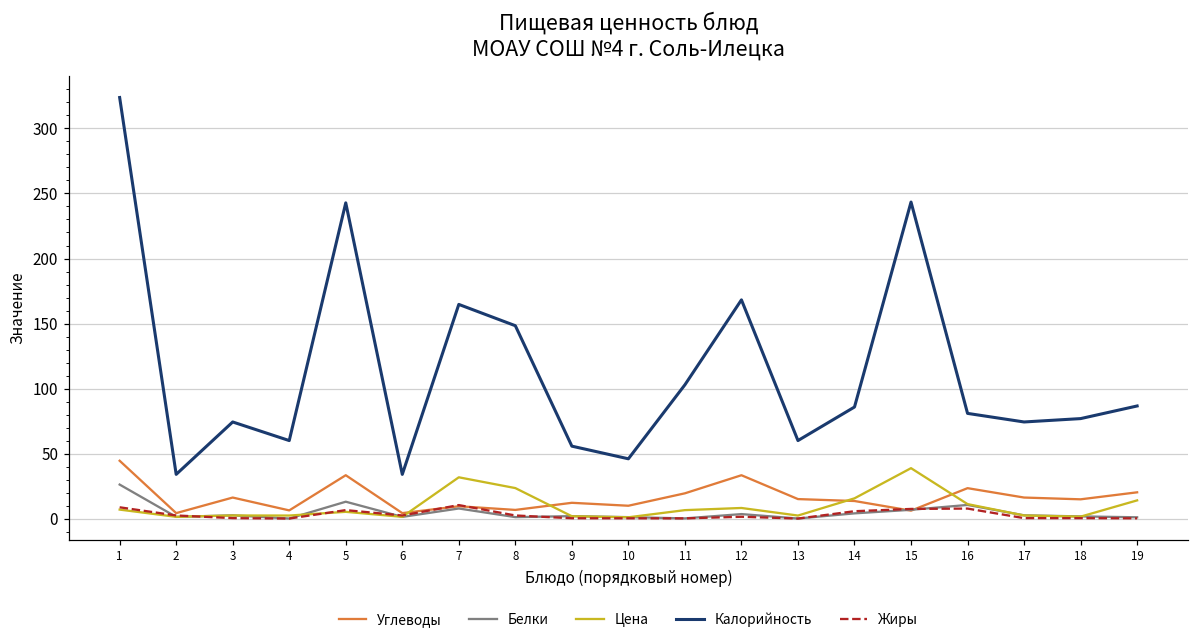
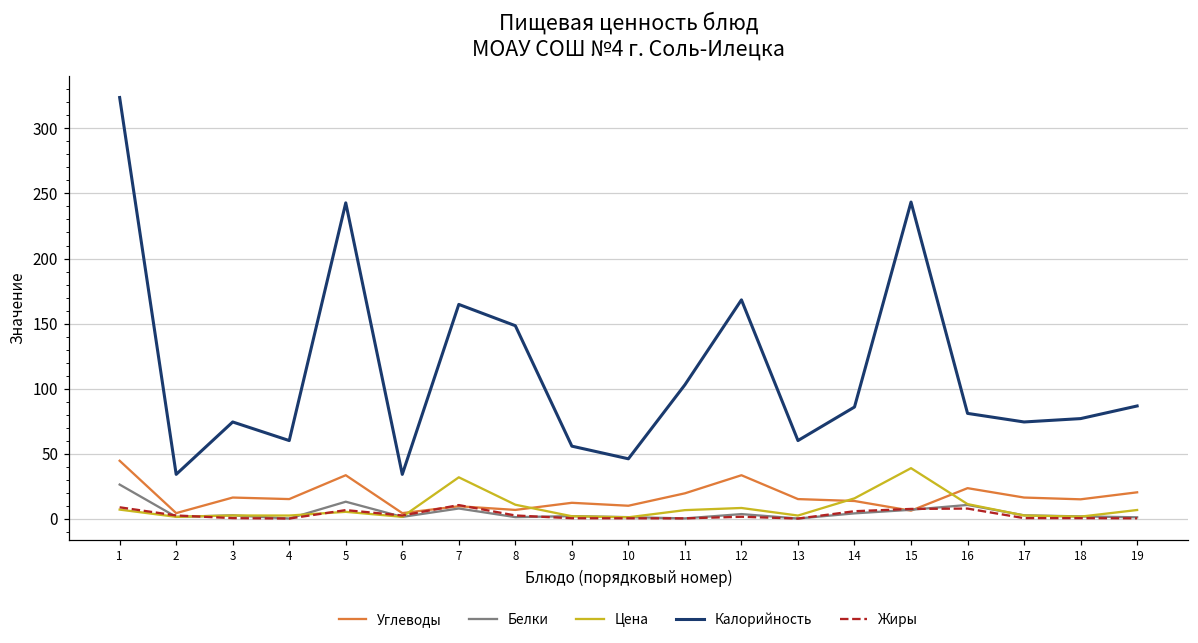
Углеводы, 4: 6 -> 15
Цена, 8: 23 -> 11
Цена, 19: 14 -> 7
